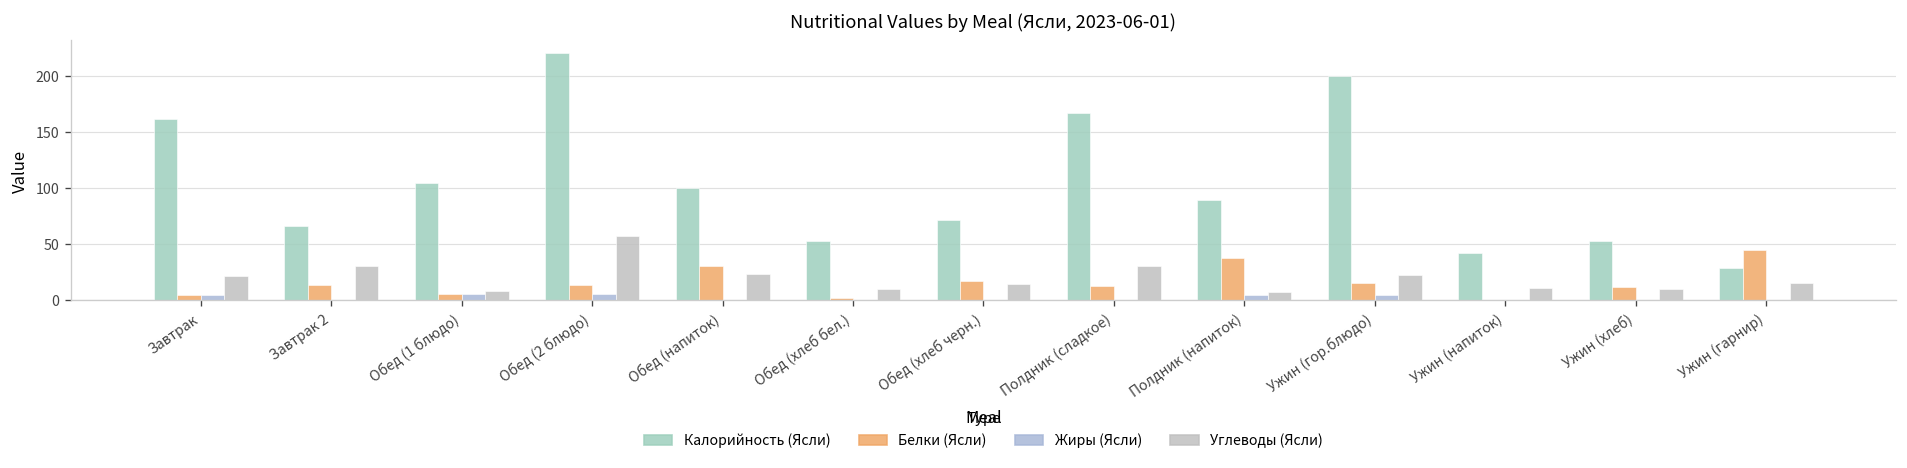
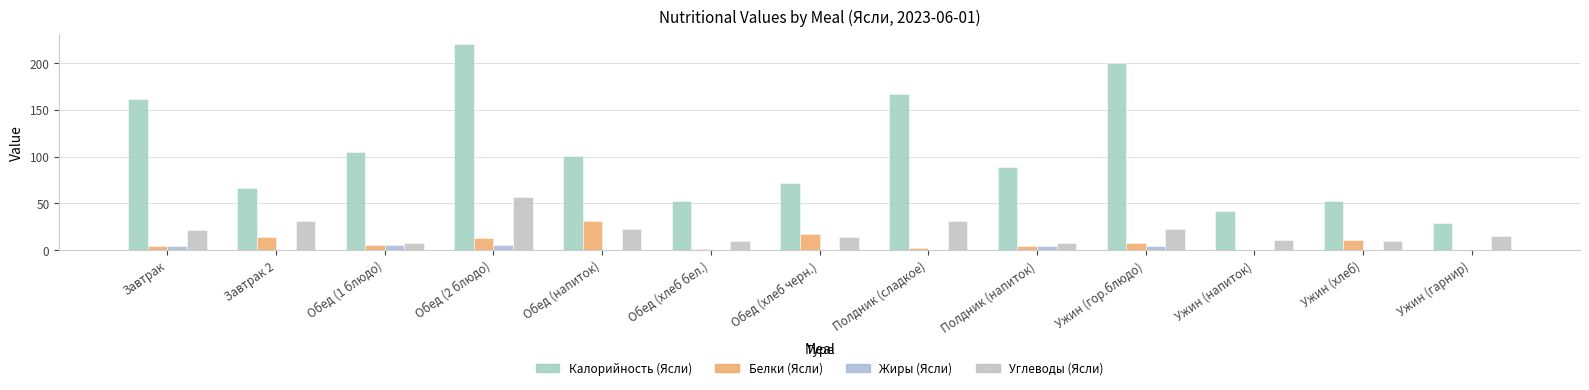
Белки (Ясли), Полдник (сладкое): 10 -> 0
Белки (Ясли), Полдник (напиток): 40 -> 0
Белки (Ясли), Ужин (гор.блюдо): 20 -> 10
Белки (Ясли), Ужин (гарнир): 40 -> 0
